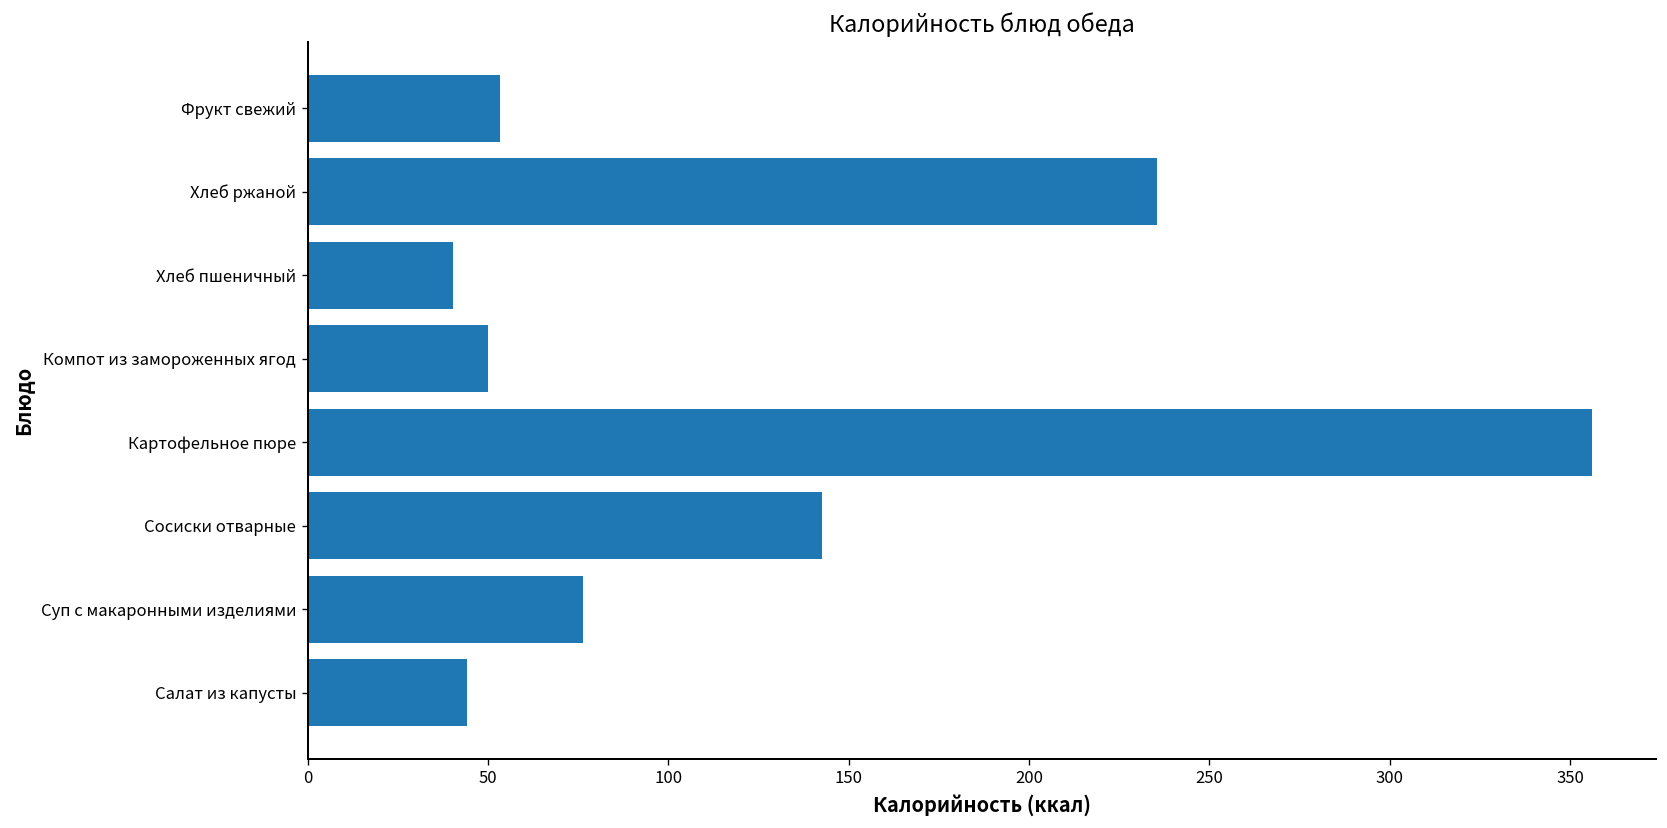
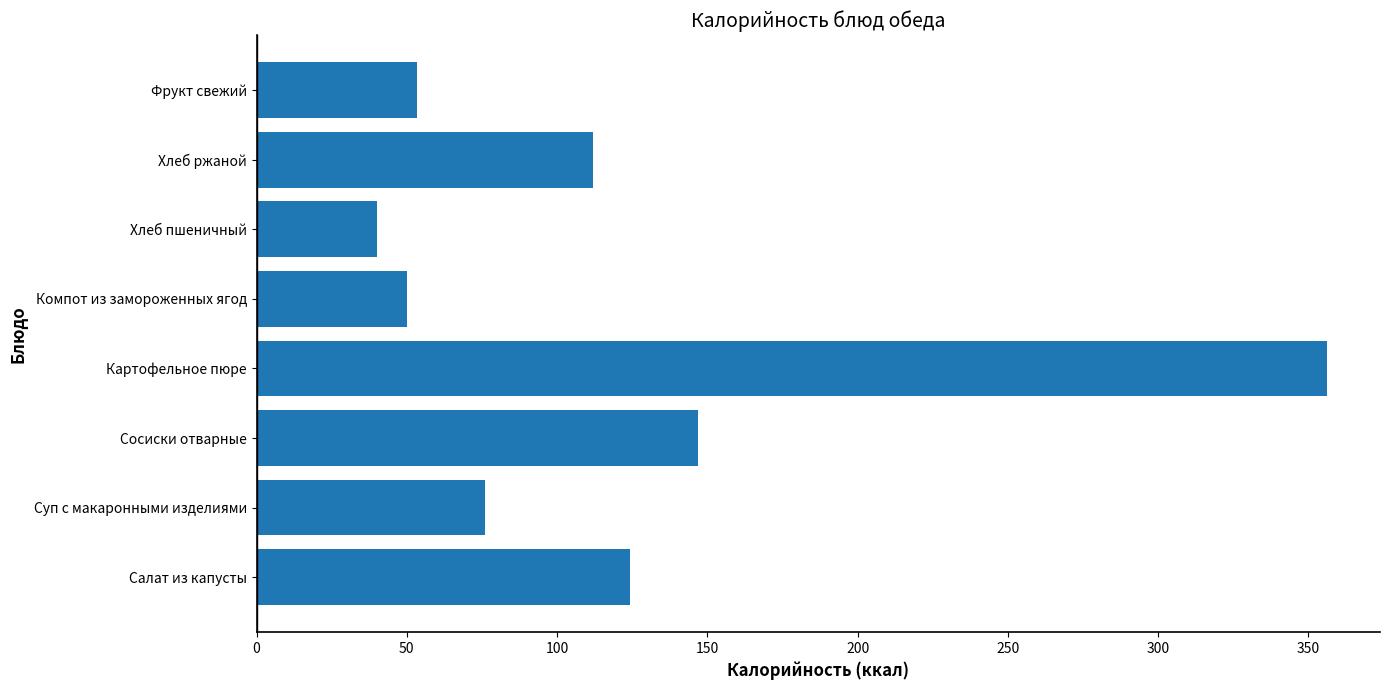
Хлеб ржаной: 236 -> 112
Сосиски отварные: 143 -> 147
Салат из капусты: 44 -> 124
